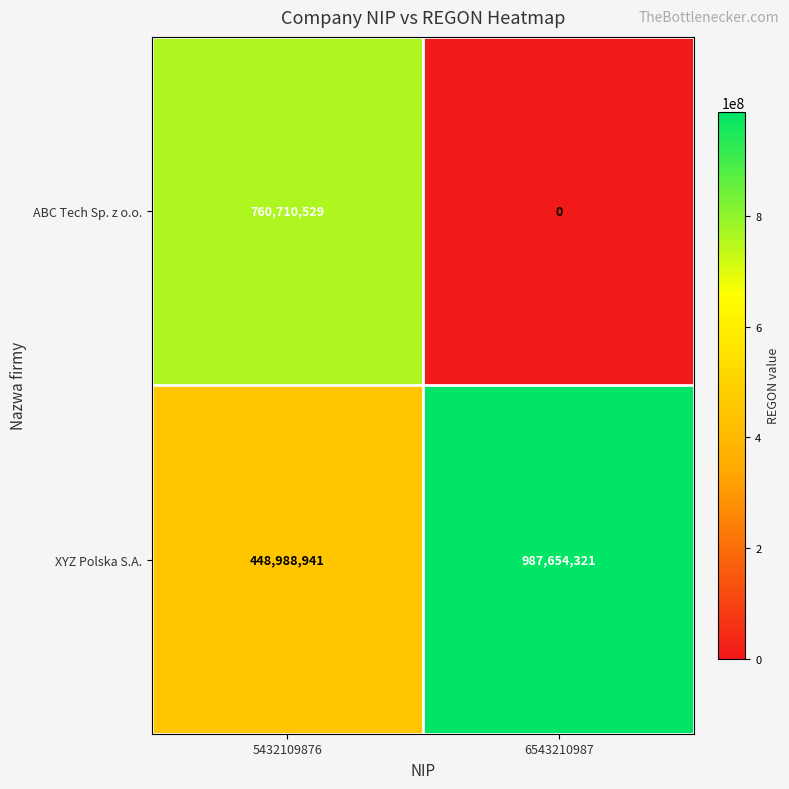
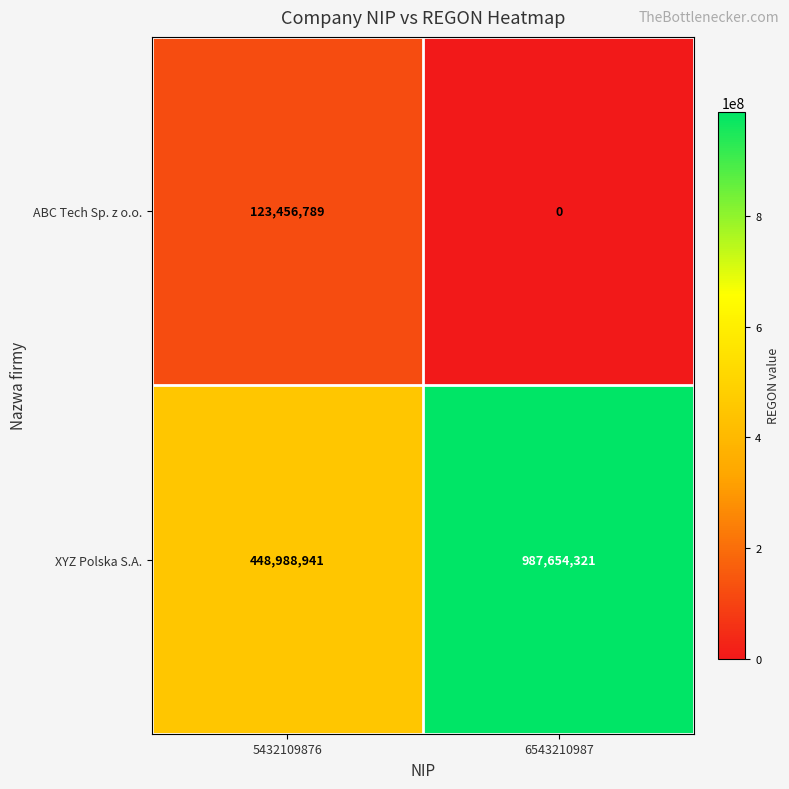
ABC Tech Sp. z o.o., 5432109876: 760,710,529 -> 123,456,789
